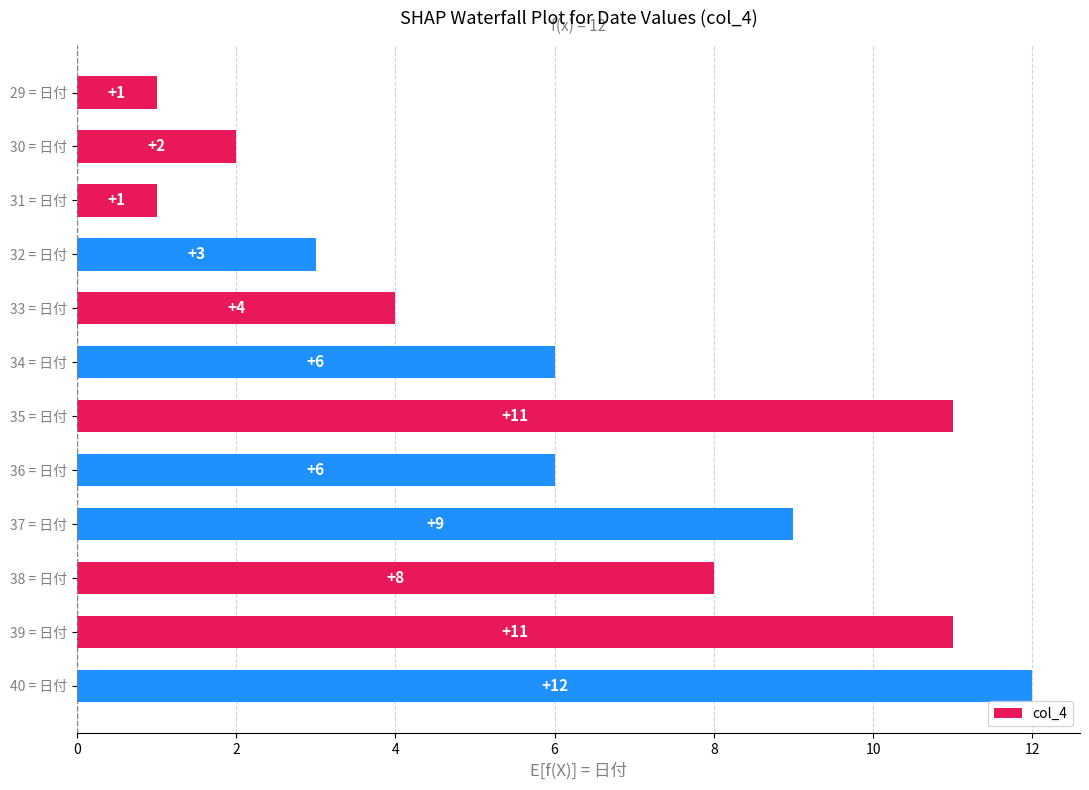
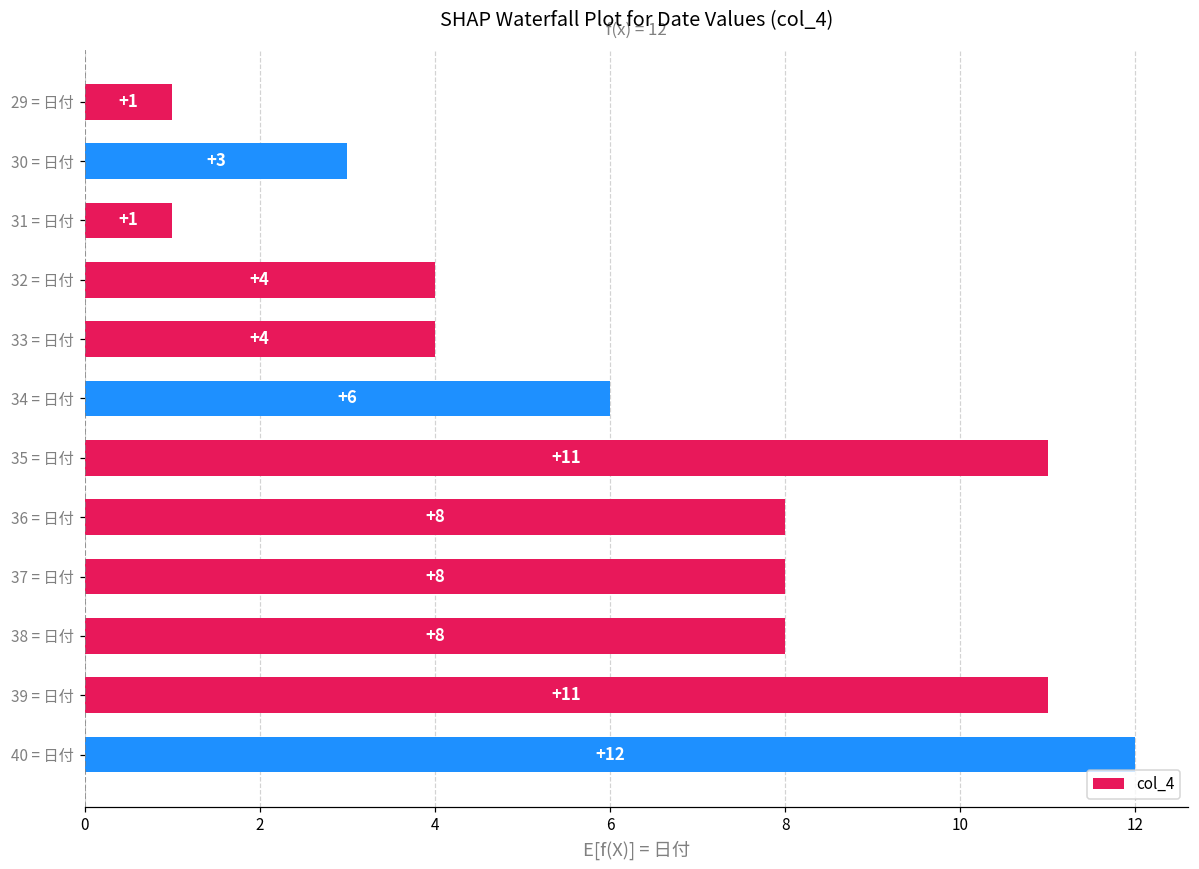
30 = 日付: +2 -> +3
32 = 日付: +3 -> +4
36 = 日付: +6 -> +8
37 = 日付: +9 -> +8
